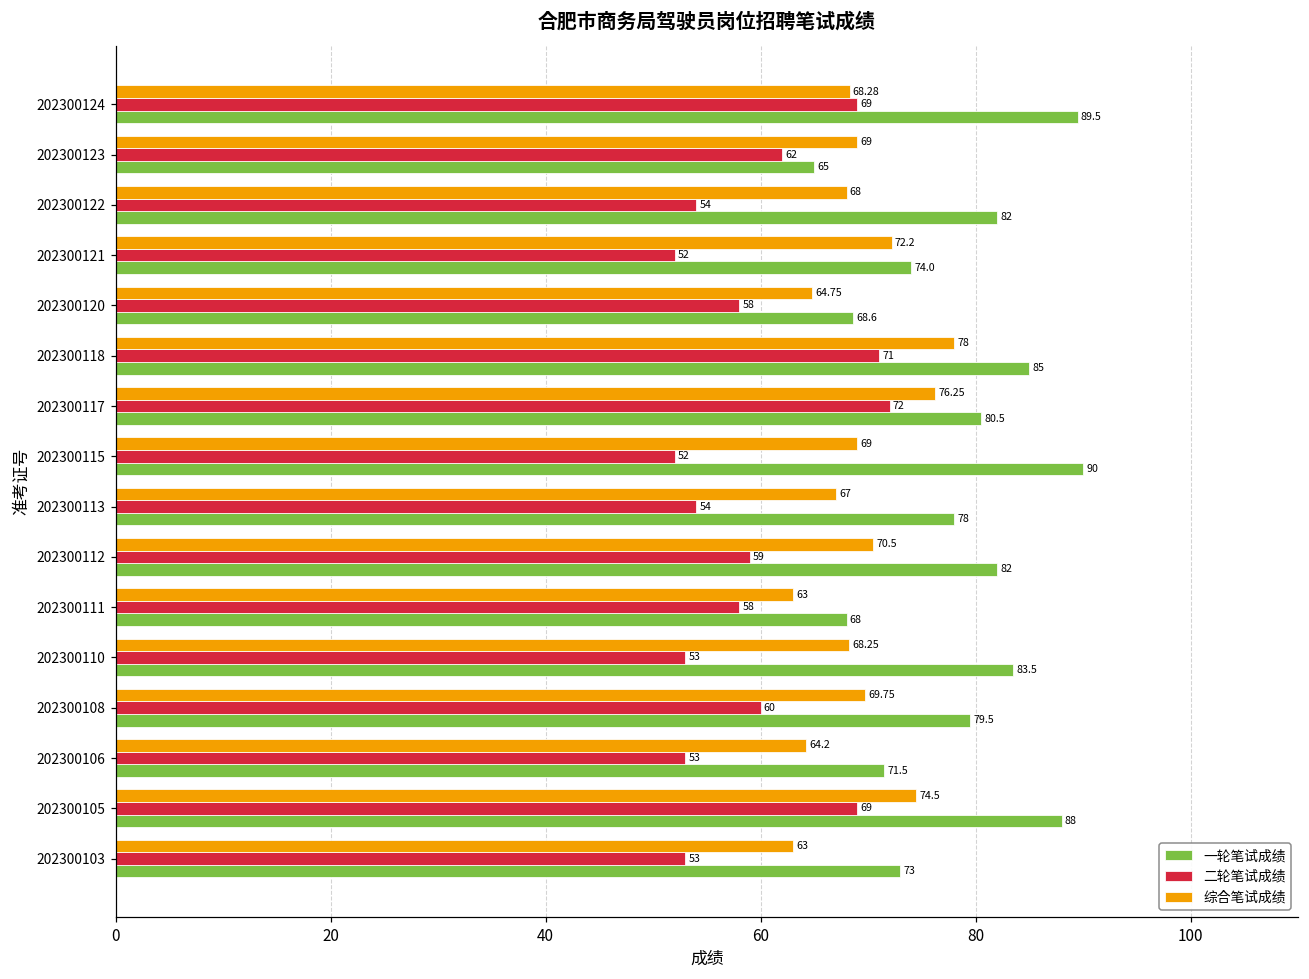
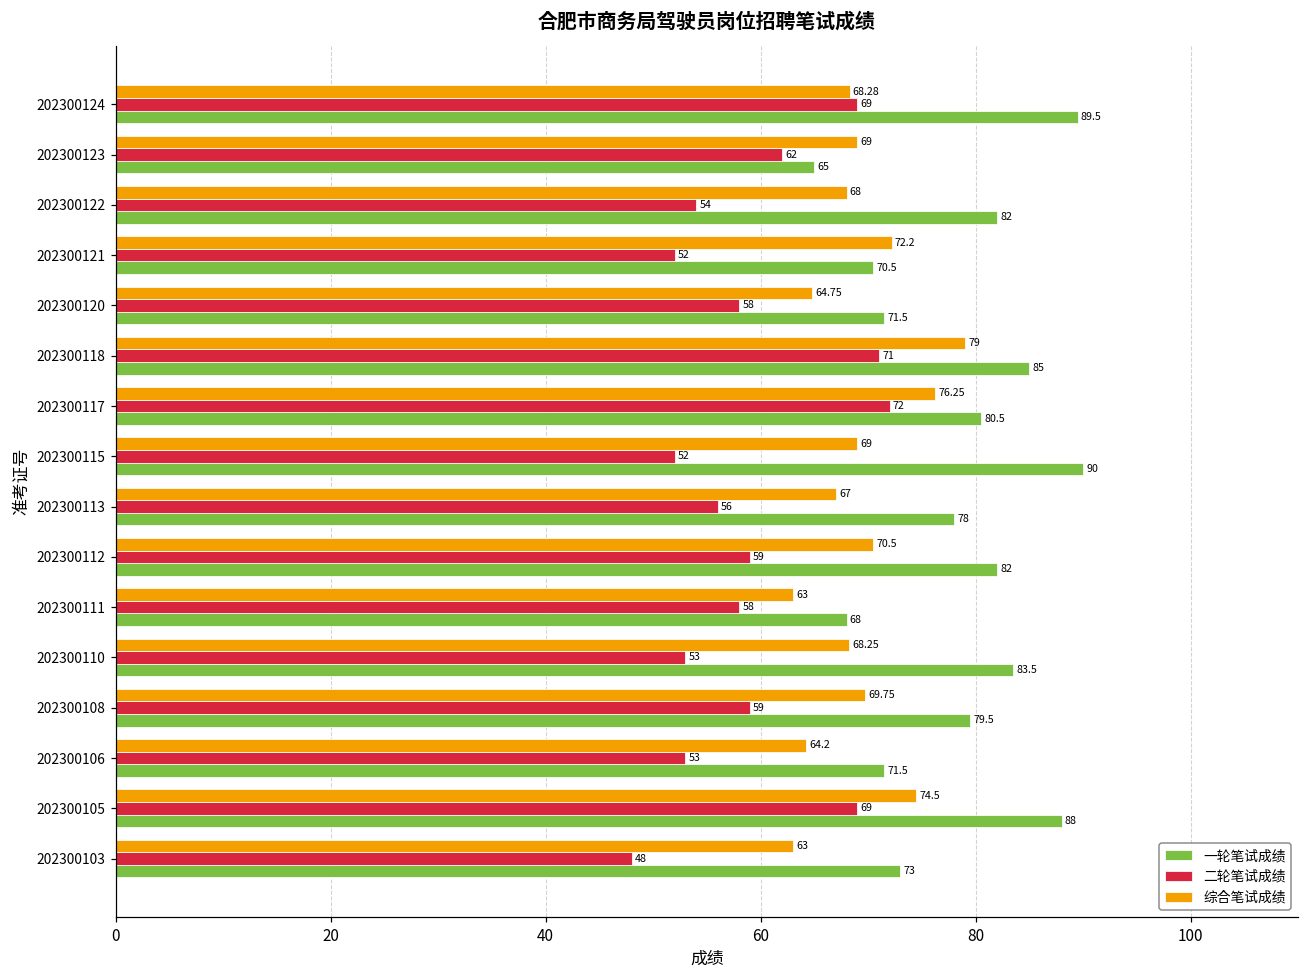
一轮笔试成绩, 202300121: 74.0 -> 70.5
一轮笔试成绩, 202300120: 68.6 -> 71.5
综合笔试成绩, 202300118: 78 -> 79
二轮笔试成绩, 202300113: 54 -> 56
二轮笔试成绩, 202300108: 60 -> 59
二轮笔试成绩, 202300103: 53 -> 48
